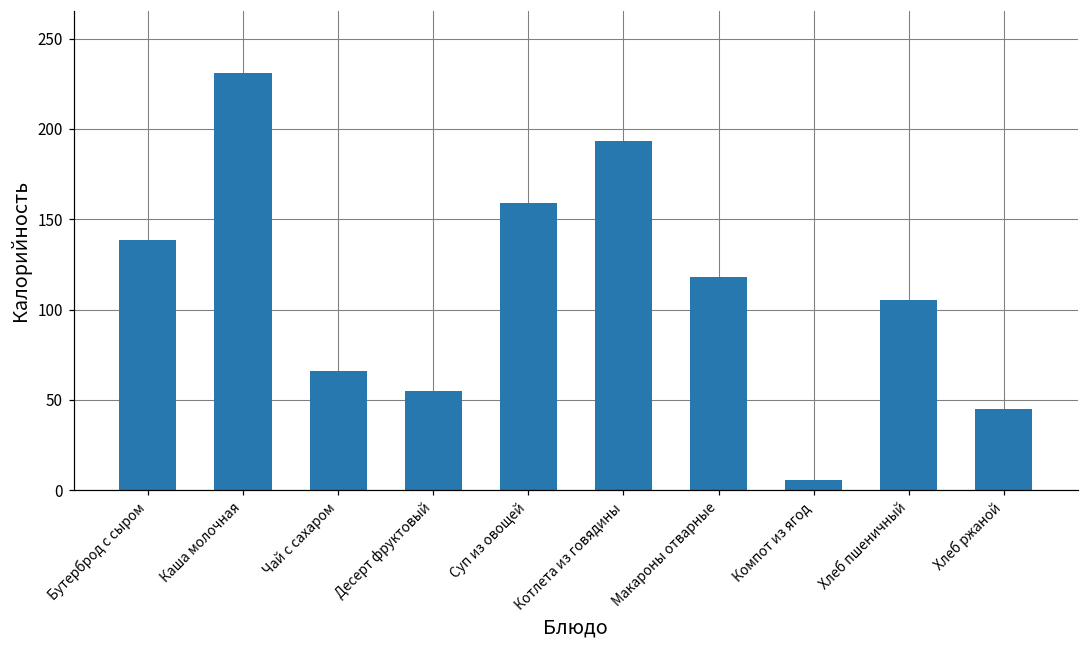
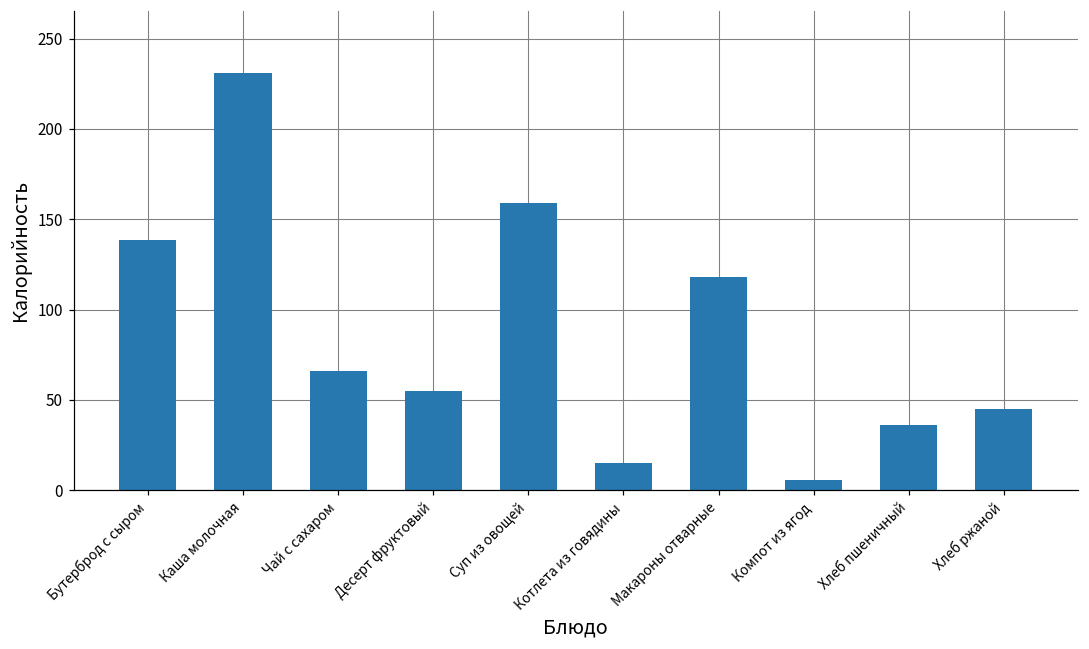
Котлета из говядины: 193 -> 15
Хлеб пшеничный: 105 -> 36
